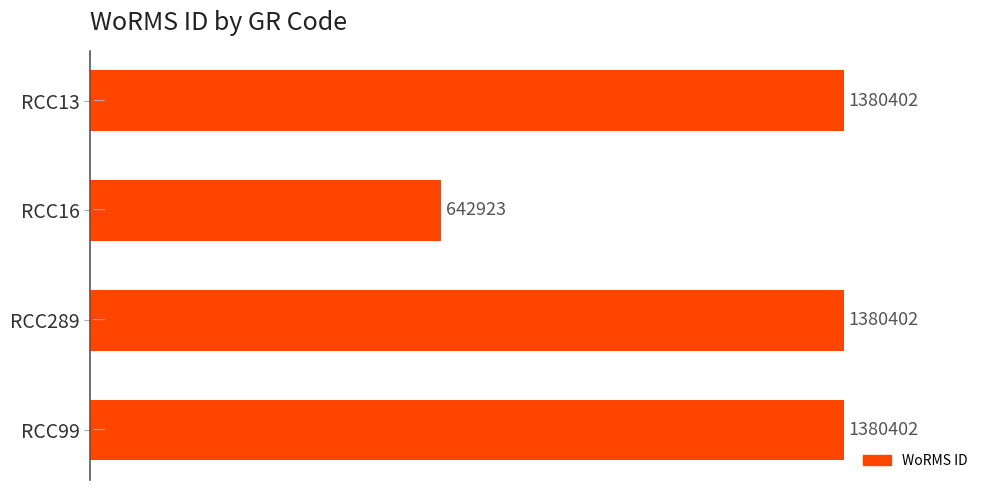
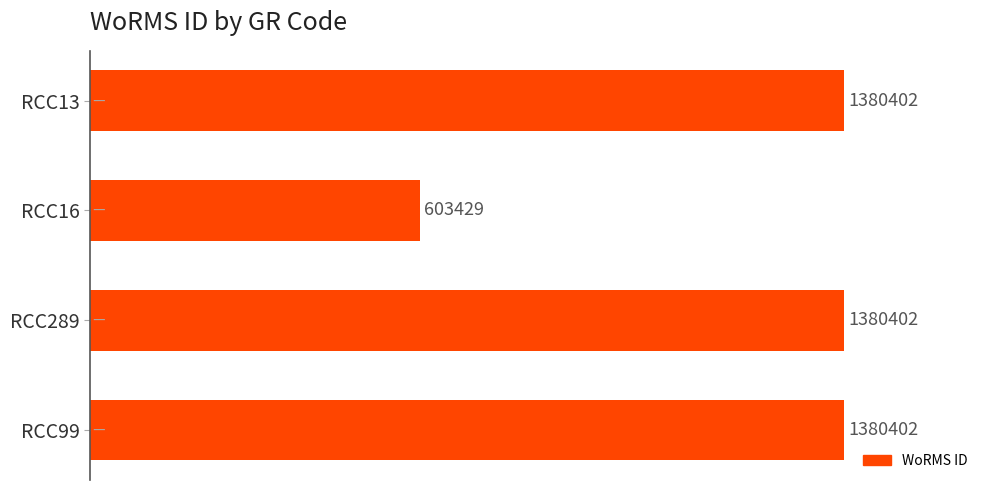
RCC16: 642923 -> 603429
